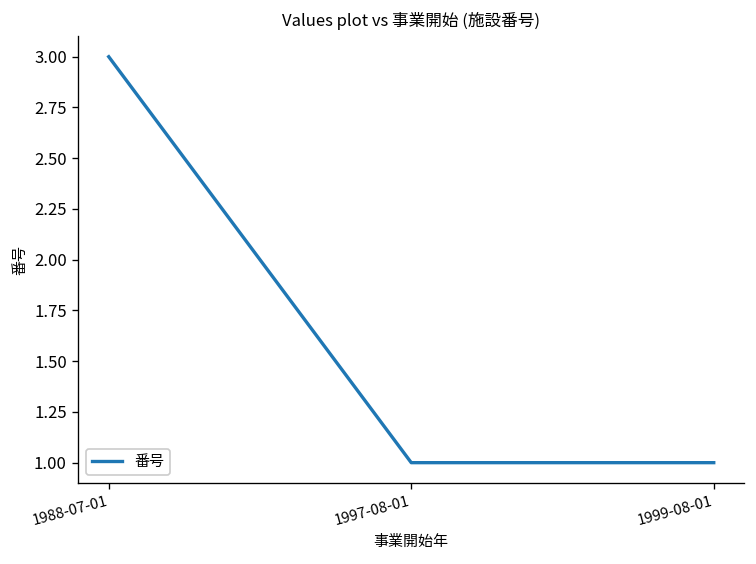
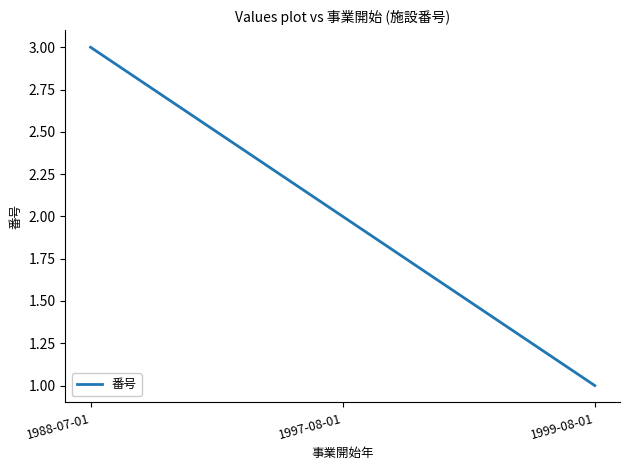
1997-08-01: 1 -> 2
